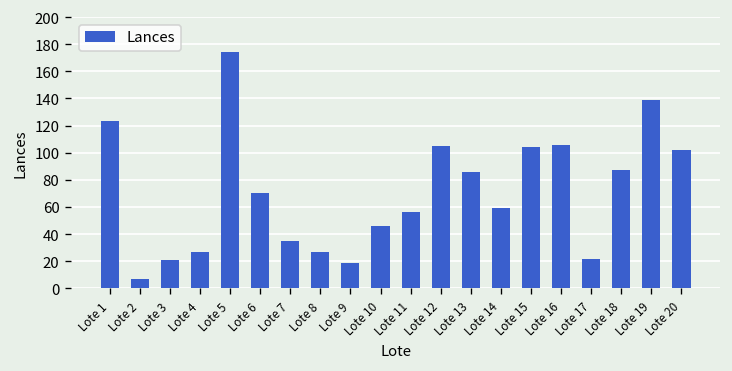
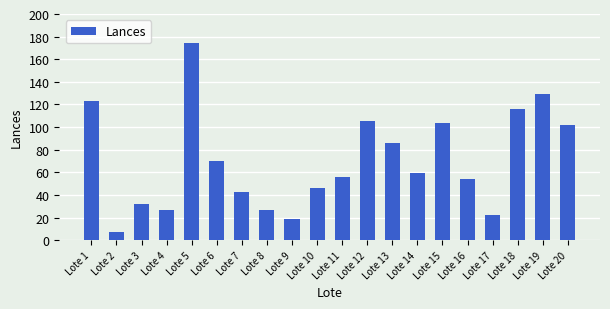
Lote 3: 21 -> 32
Lote 7: 35 -> 43
Lote 16: 106 -> 54
Lote 18: 87 -> 116
Lote 19: 139 -> 129
